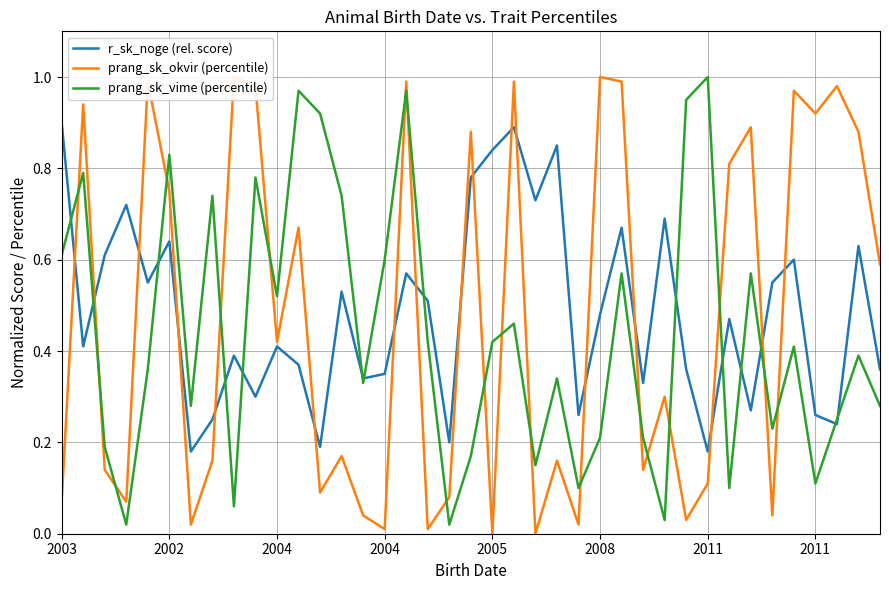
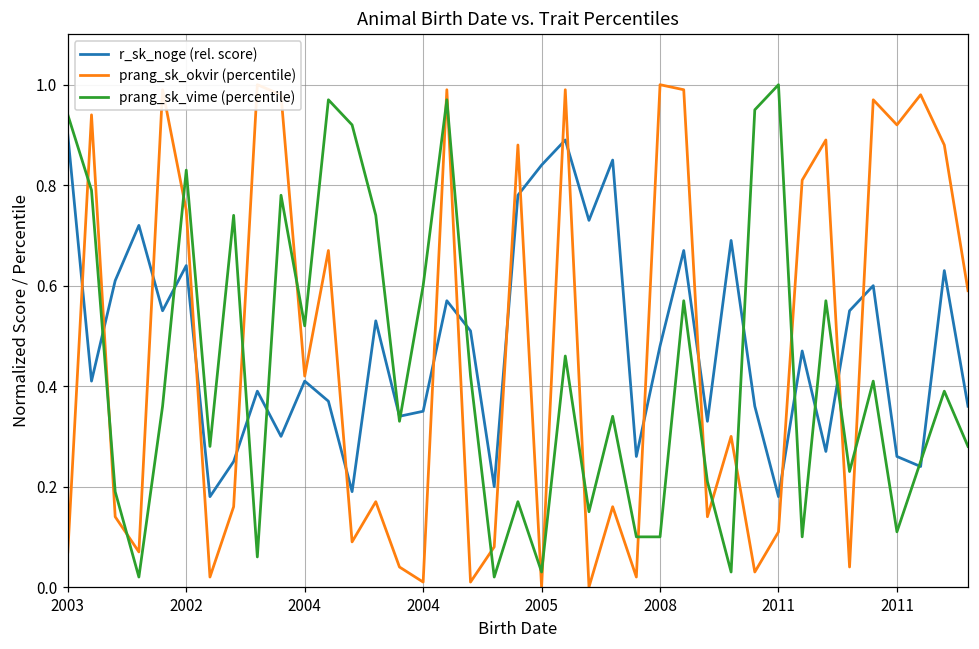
prang_sk_vime (percentile), 2003: 0.61 -> 0.94
prang_sk_vime (percentile), 2005: 0.42 -> 0.03
prang_sk_vime (percentile), 2008: 0.21 -> 0.10
